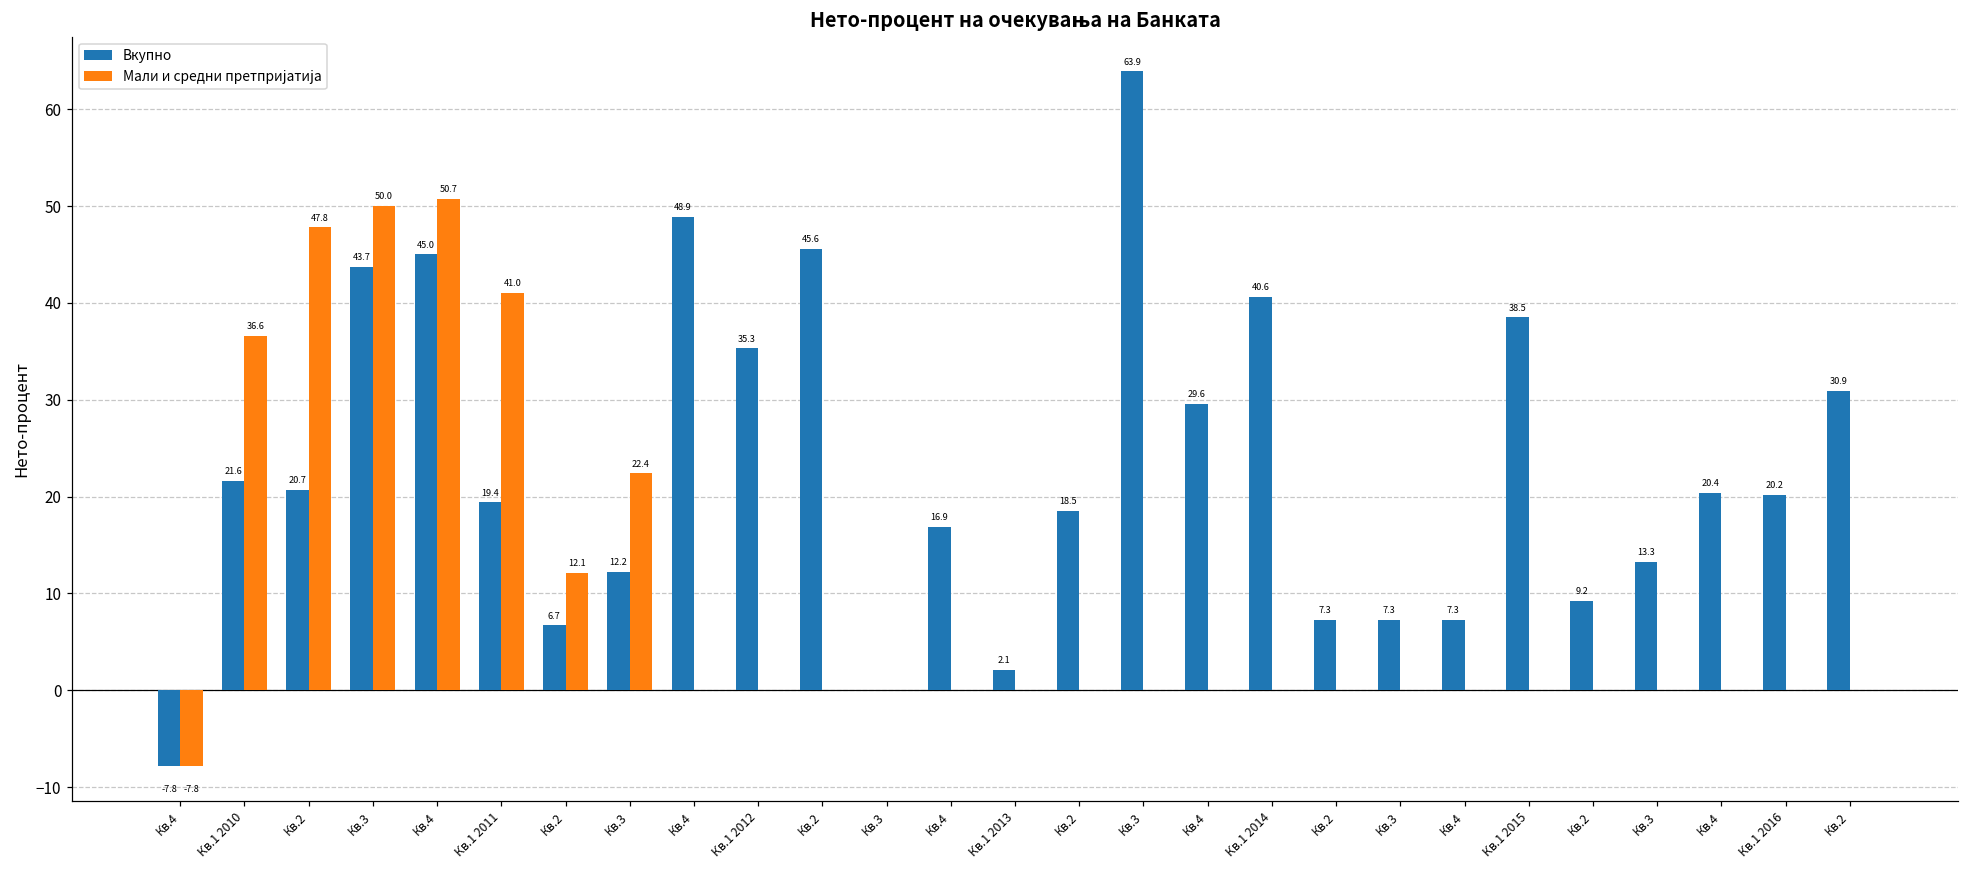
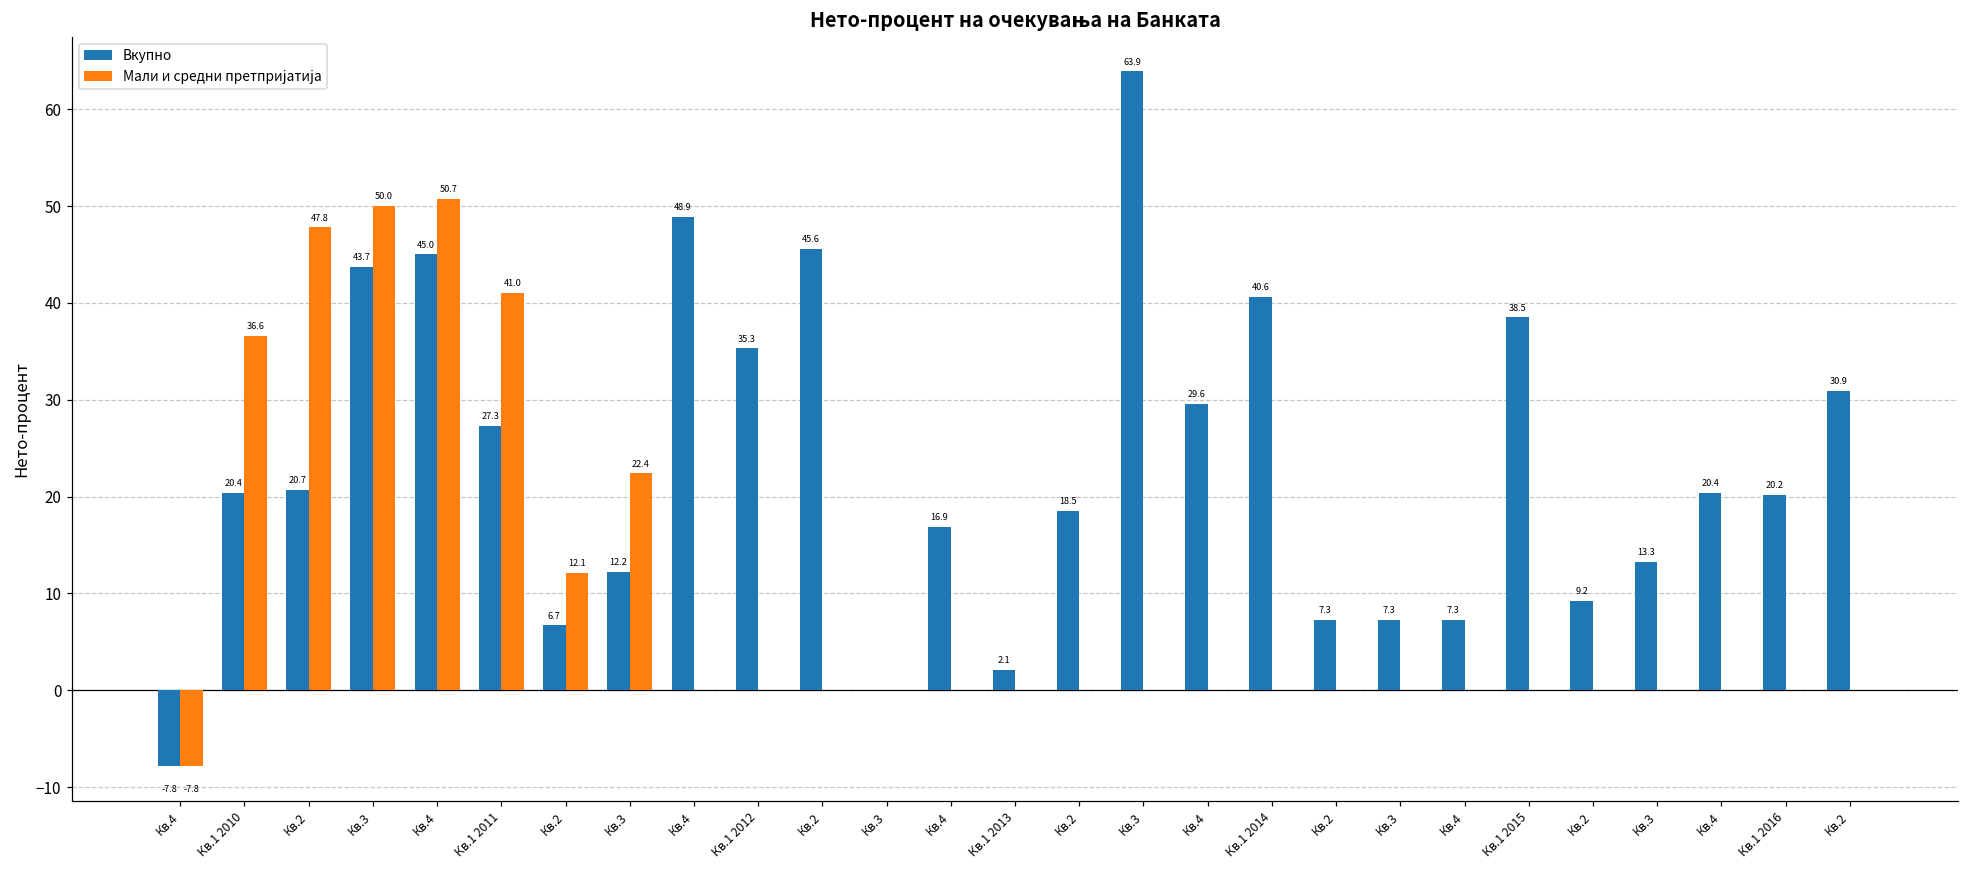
Вкупно, Кв.1 2010: 21.6 -> 20.4
Вкупно, Кв.1 2011: 19.4 -> 27.3
